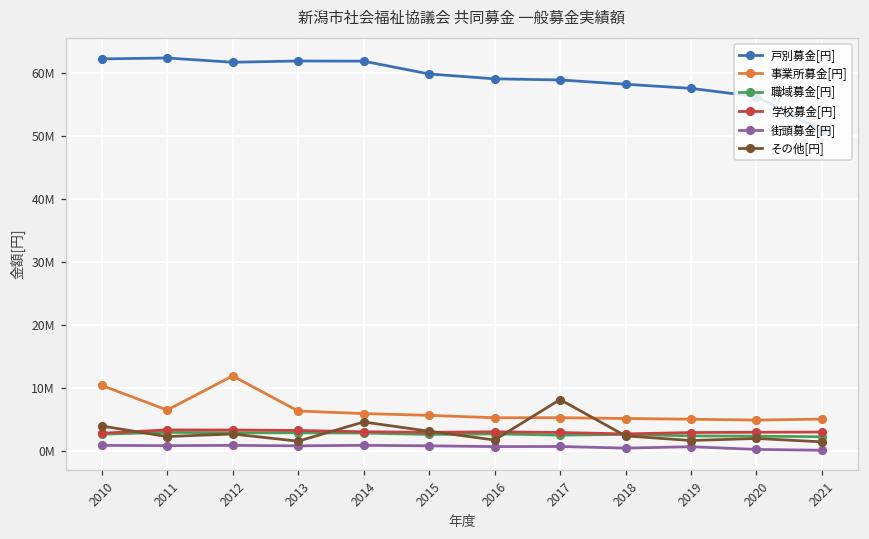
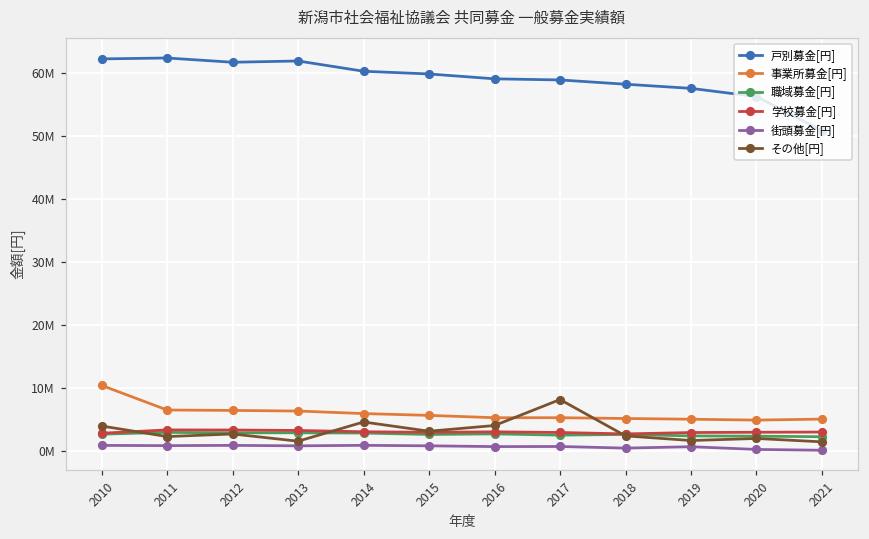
事業所募金[円], 2012: 12000000 -> 6000000
戸別募金[円], 2014: 62000000 -> 60000000
その他[円], 2016: 2000000 -> 4000000
